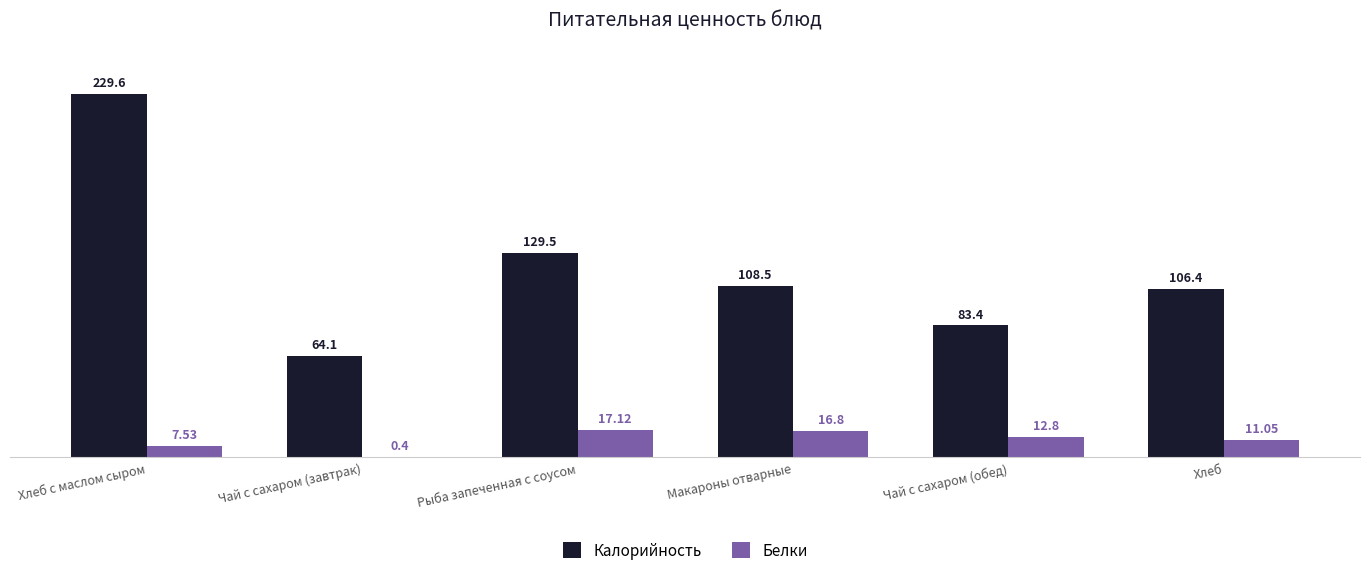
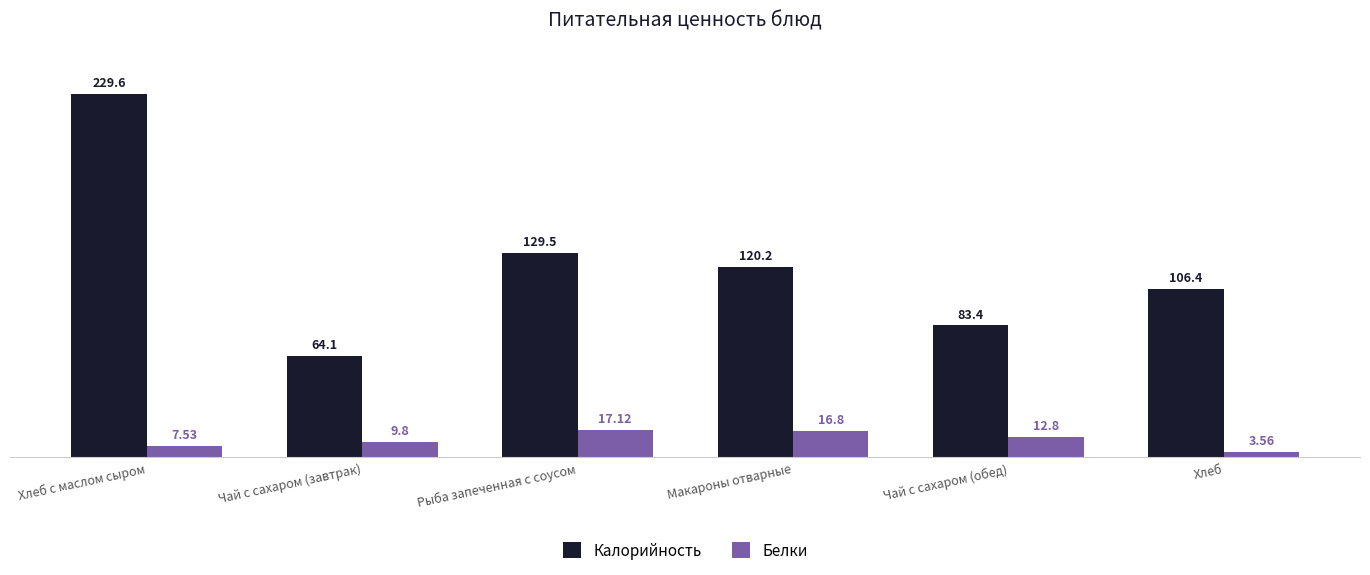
Белки, Чай с сахаром (завтрак): 0.4 -> 9.8
Калорийность, Макароны отварные: 108.5 -> 120.2
Белки, Хлеб: 11.05 -> 3.56
